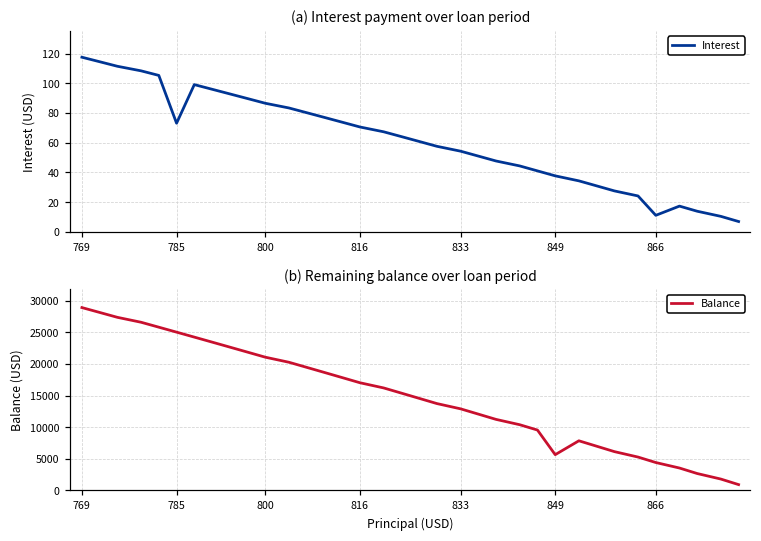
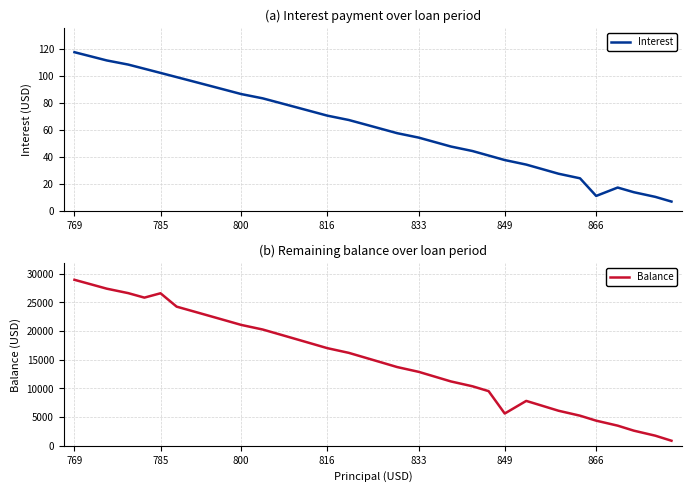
(a) Interest payment over loan period, 785: 73 -> 102
(b) Remaining balance over loan period, 785: 25000 -> 27000
